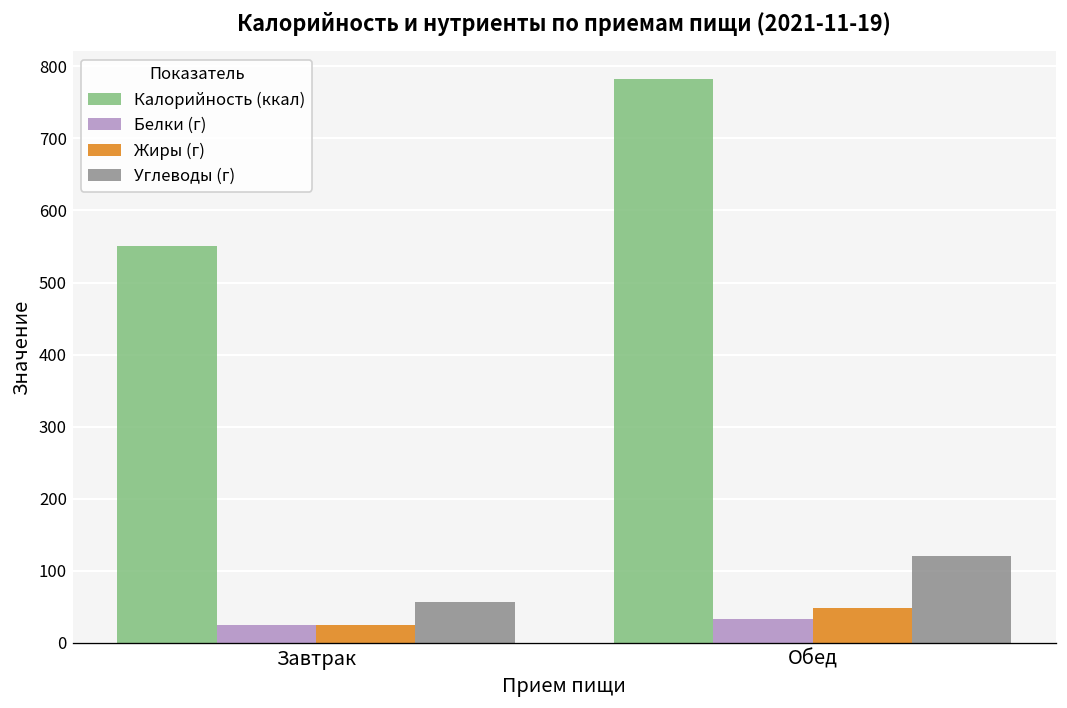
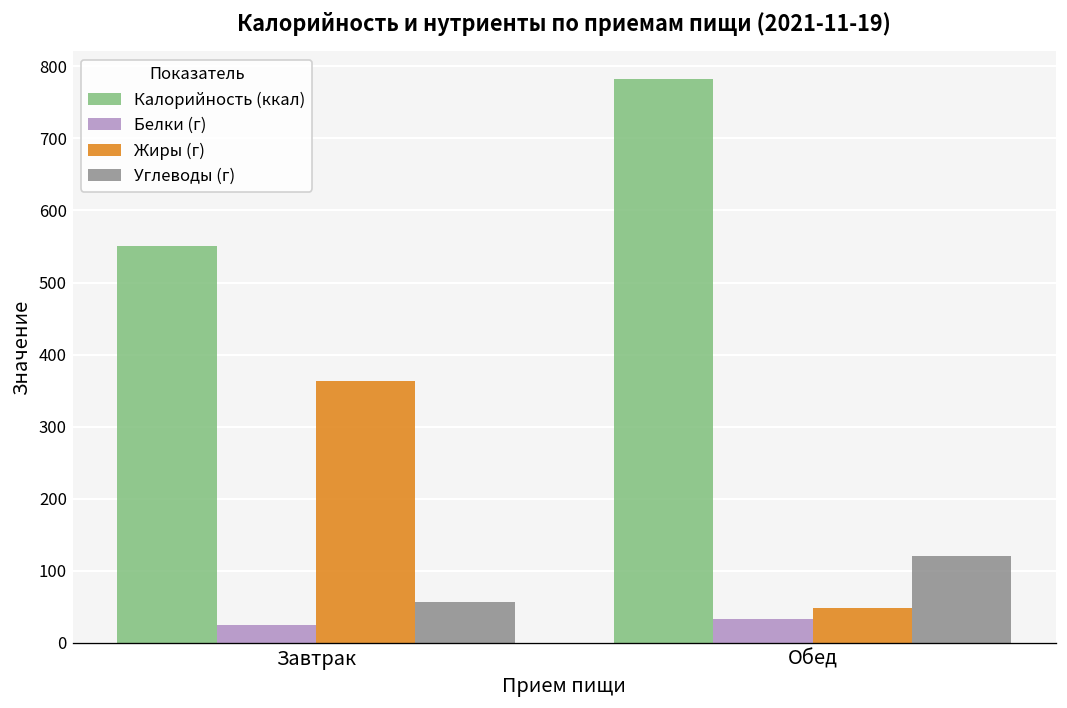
Жиры (г), Завтрак: 30 -> 360
